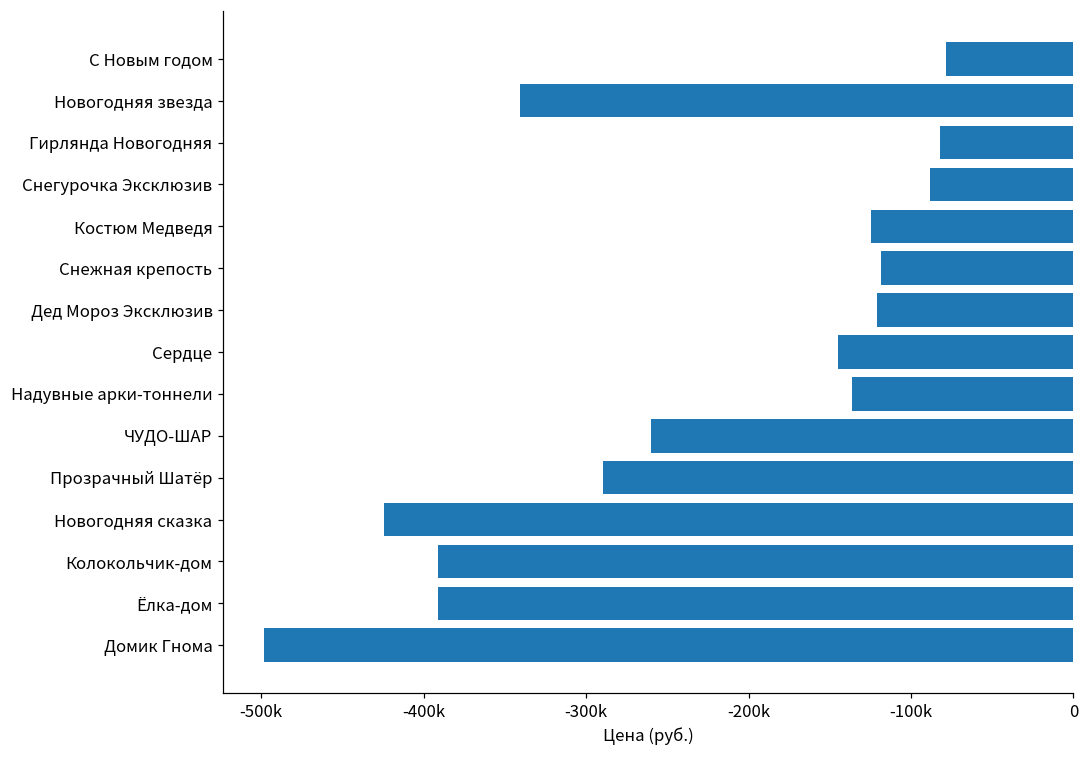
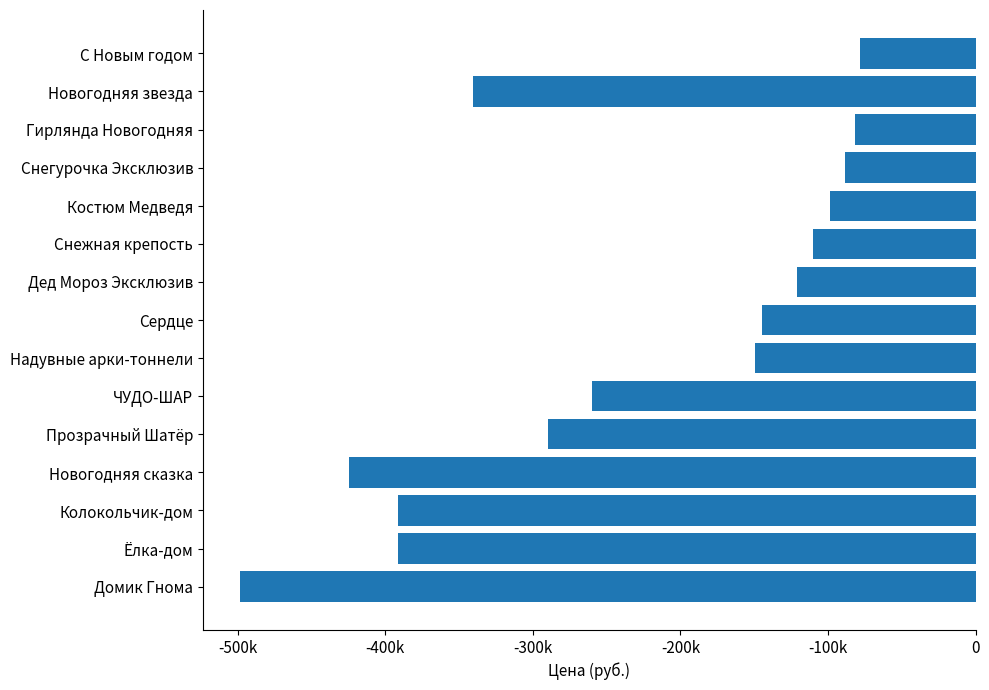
Костюм Медведя: -124000 -> -99000
Снежная крепость: -118000 -> -110000
Надувные арки-тоннели: -136000 -> -150000
